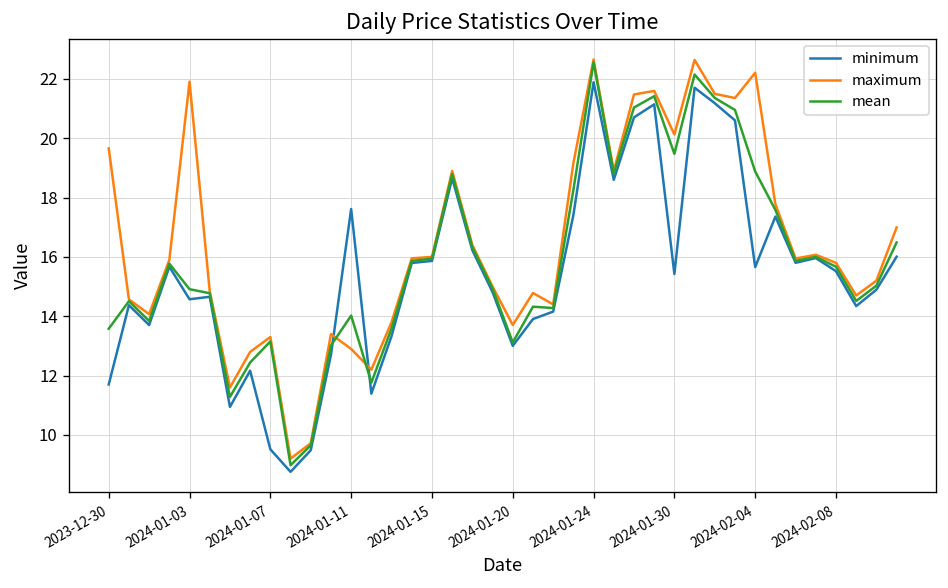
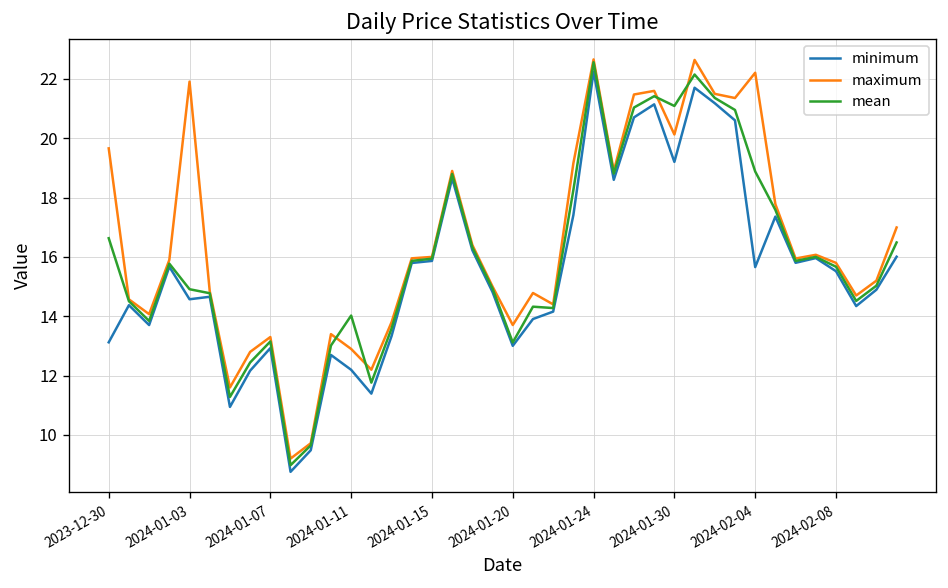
minimum, 2023-12-30: 11.7 -> 13.1
mean, 2023-12-30: 13.6 -> 16.6
minimum, 2024-01-07: 9.5 -> 12.9
minimum, 2024-01-11: 17.6 -> 12.2
minimum, 2024-01-24: 21.9 -> 22.2
minimum, 2024-01-30: 15.4 -> 19.2
mean, 2024-01-30: 19.5 -> 21.1
